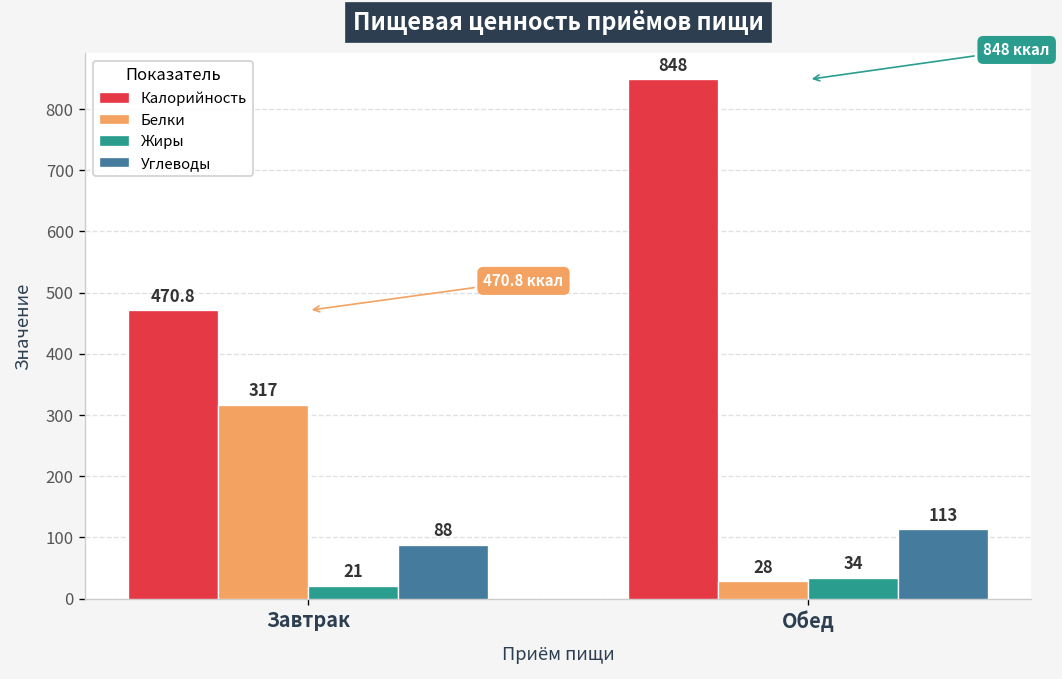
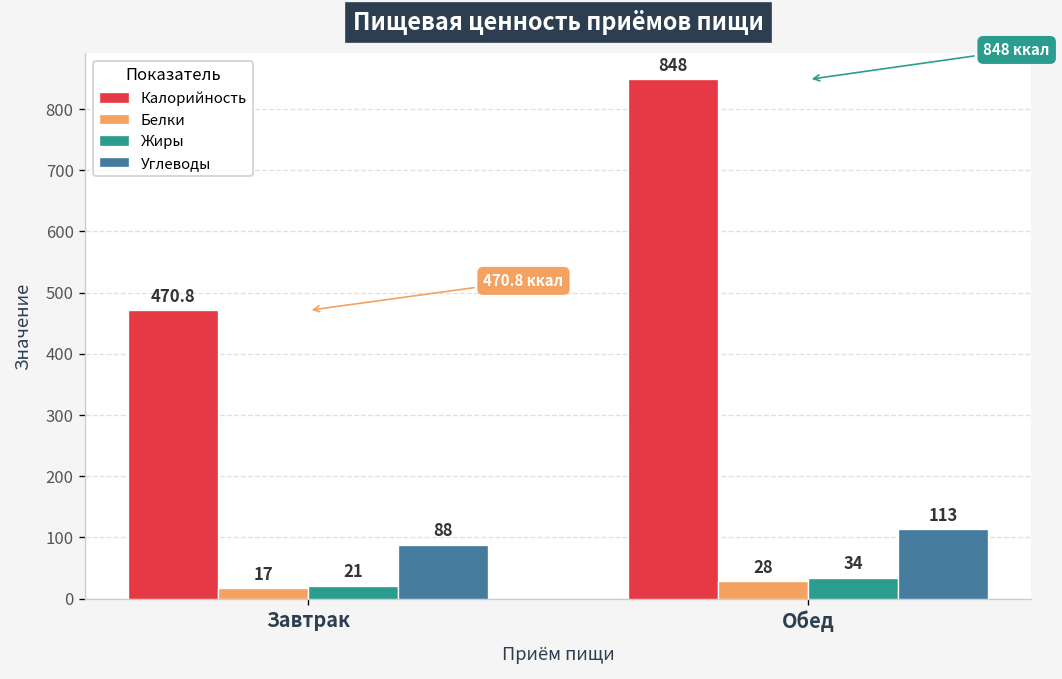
Белки, Завтрак: 317 -> 17
